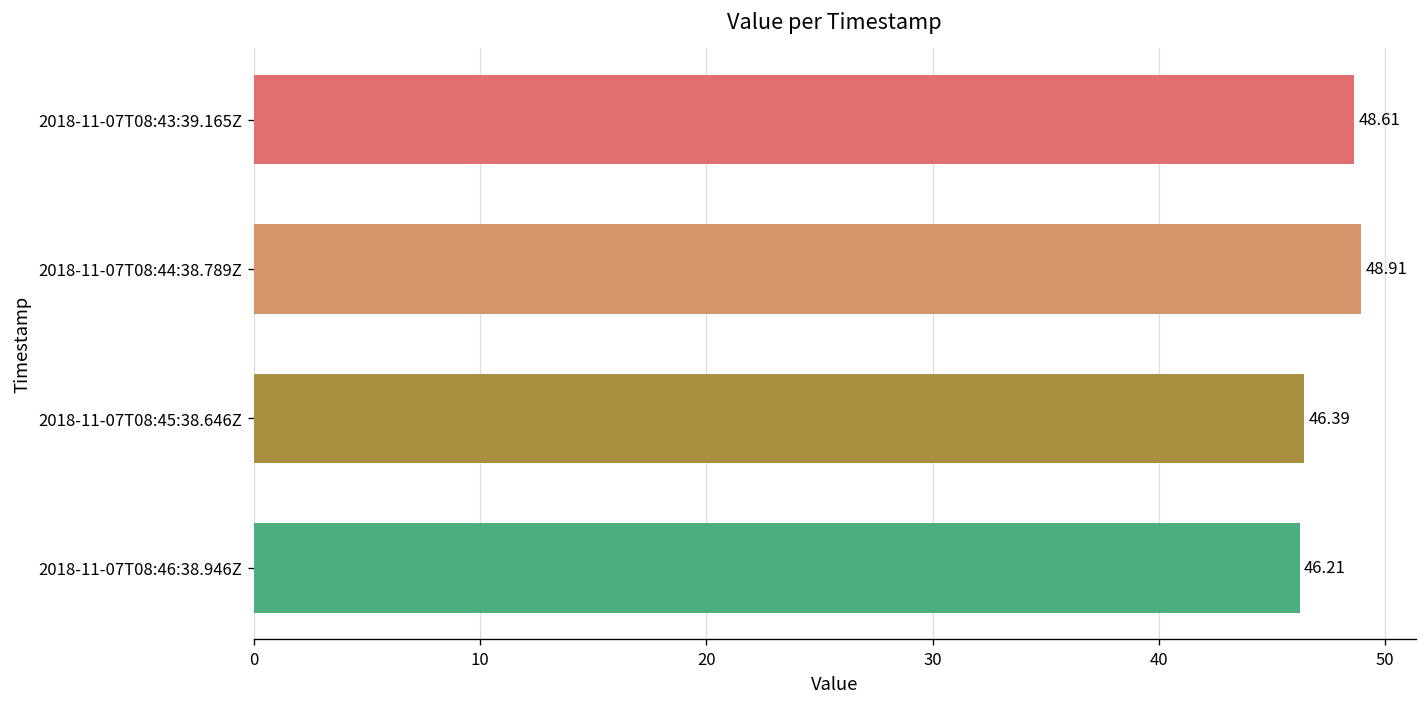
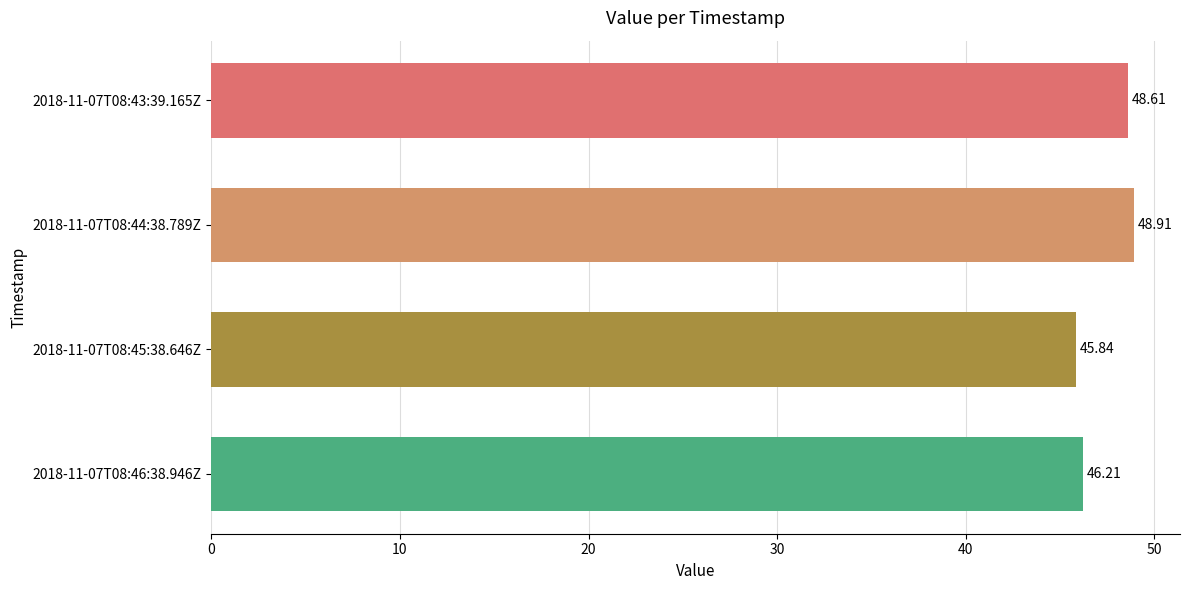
2018-11-07T08:45:38.646Z: 46.39 -> 45.84
